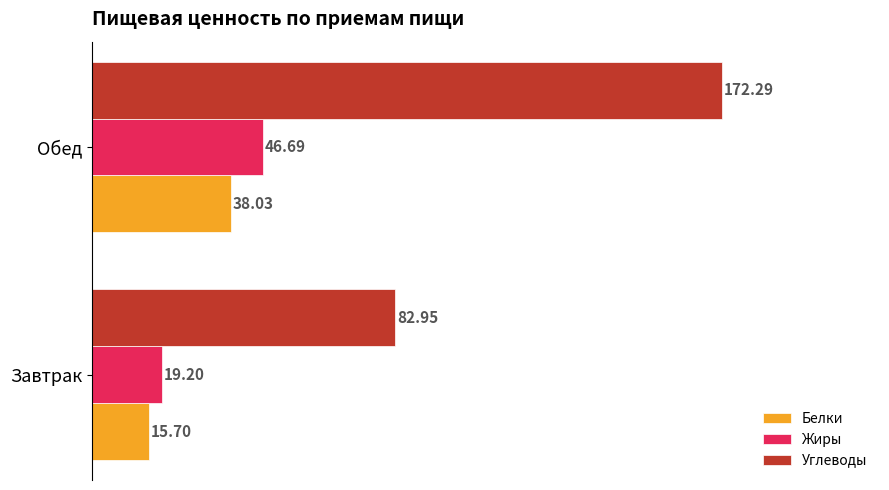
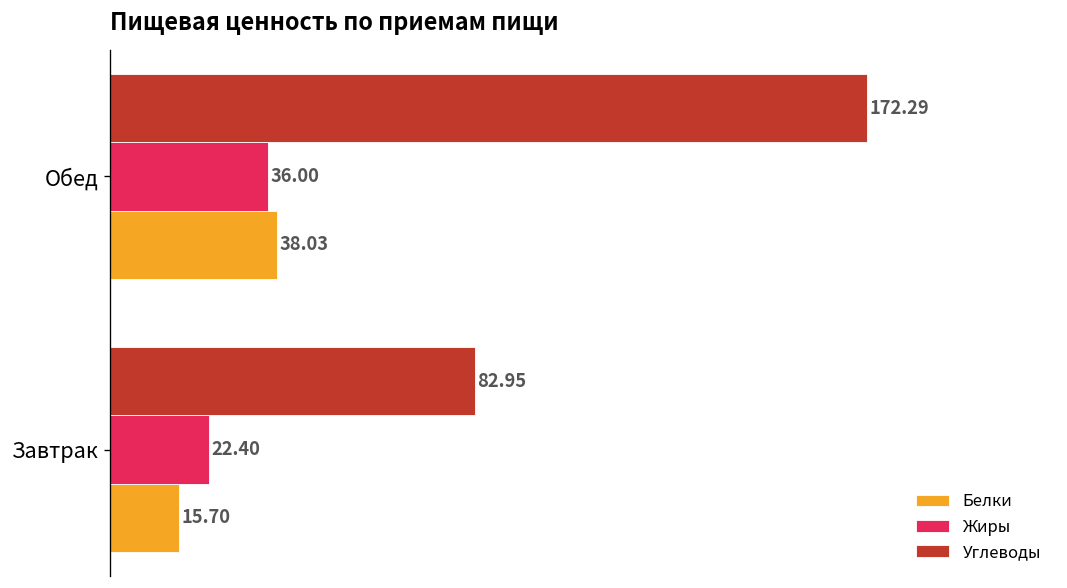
Жиры, Обед: 46.69 -> 36.00
Жиры, Завтрак: 19.20 -> 22.40
